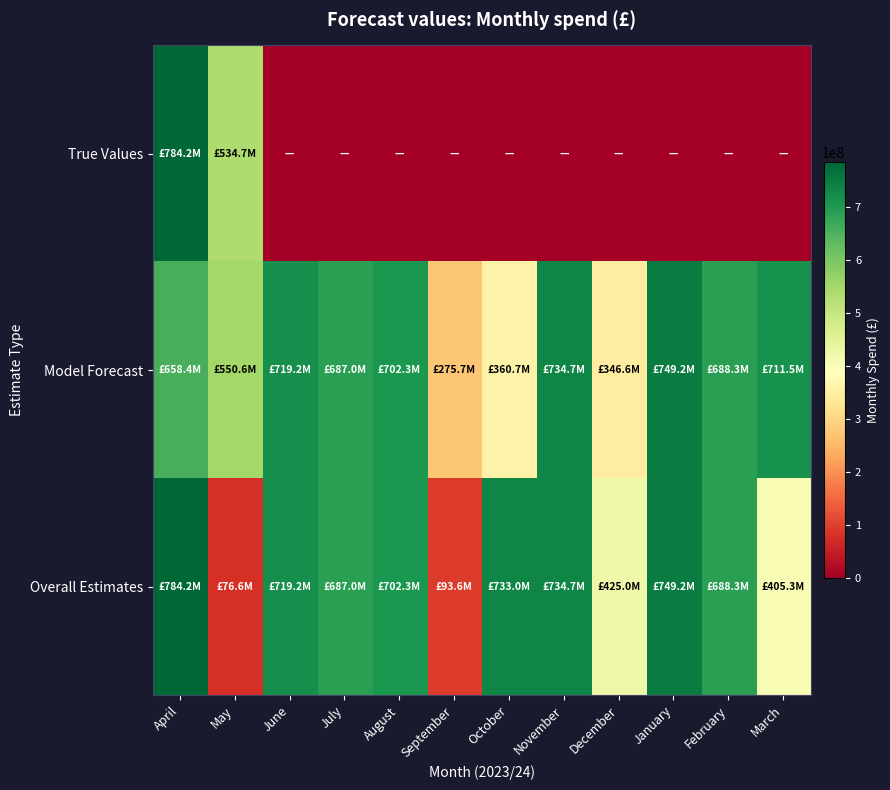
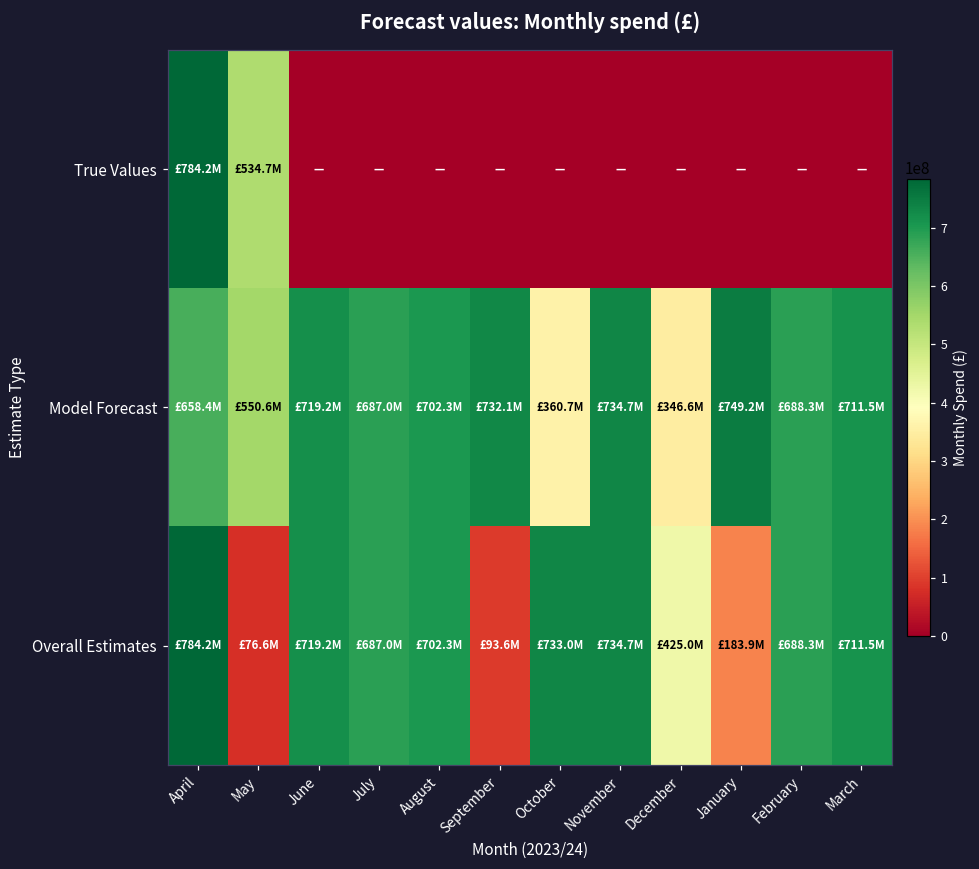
Model Forecast, September: £275.7M -> £732.1M
Overall Estimates, January: £749.2M -> £183.9M
Overall Estimates, March: £405.3M -> £711.5M
